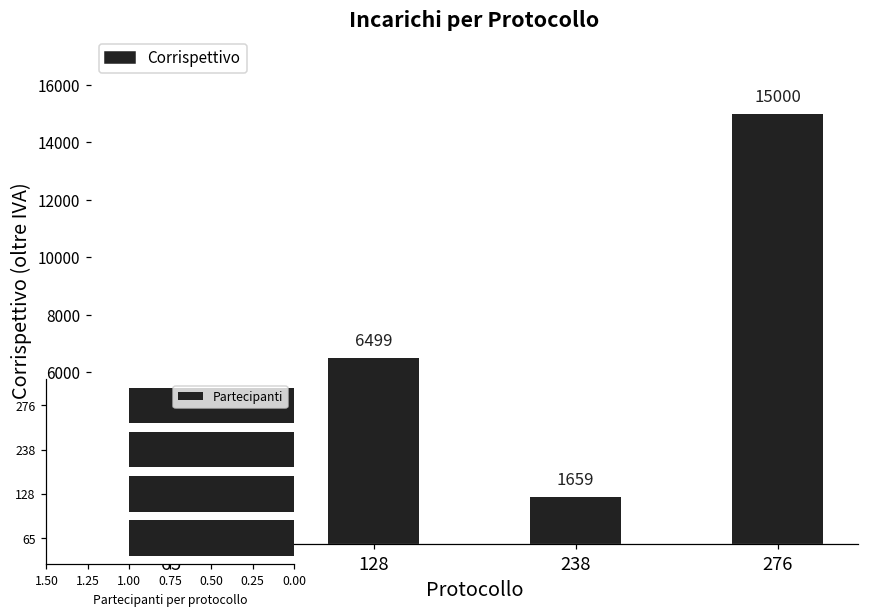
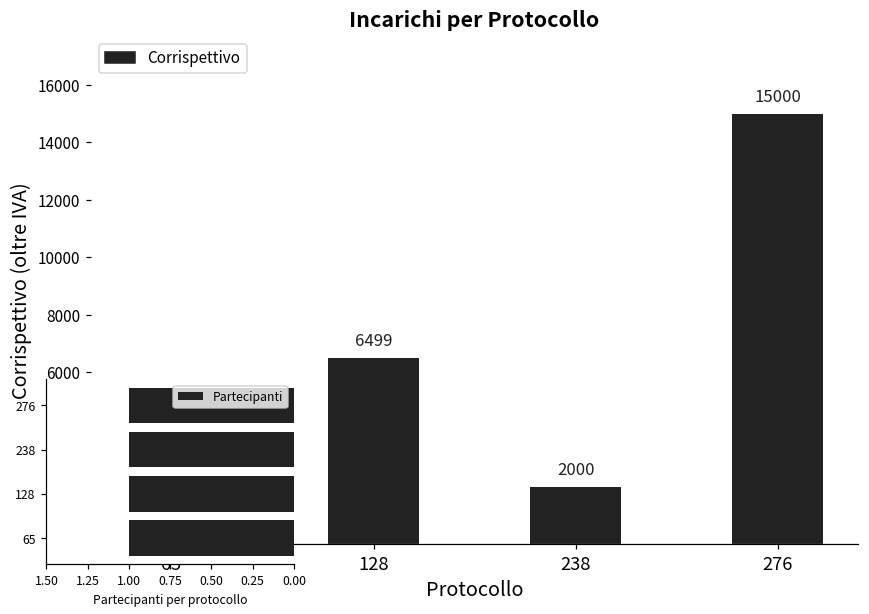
Incarichi per Protocollo, 238: 1659 -> 2000
